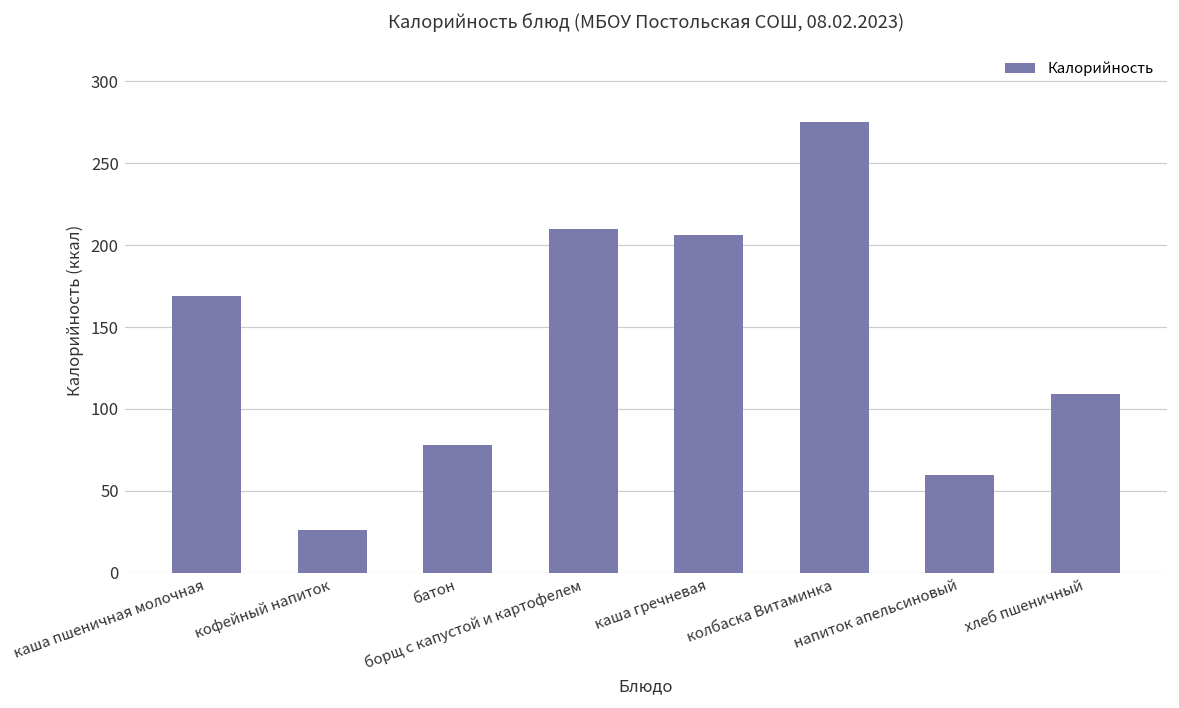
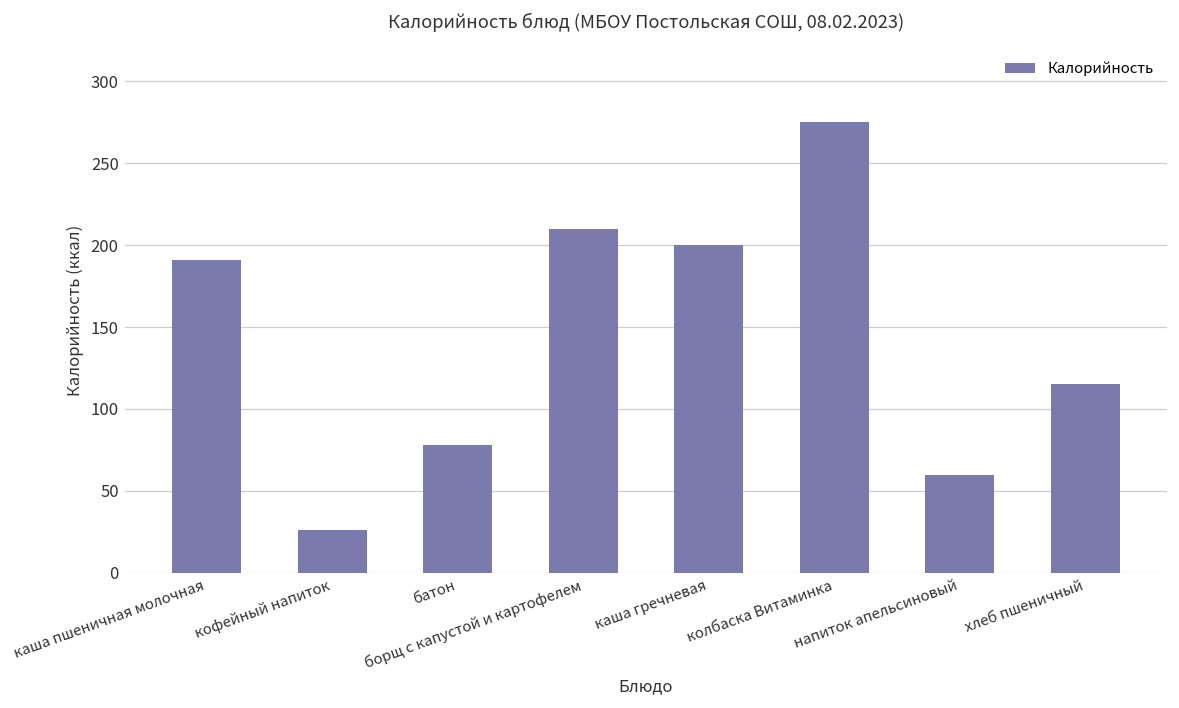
каша пшеничная молочная: 169 -> 191
каша гречневая: 206 -> 200
хлеб пшеничный: 109 -> 115
